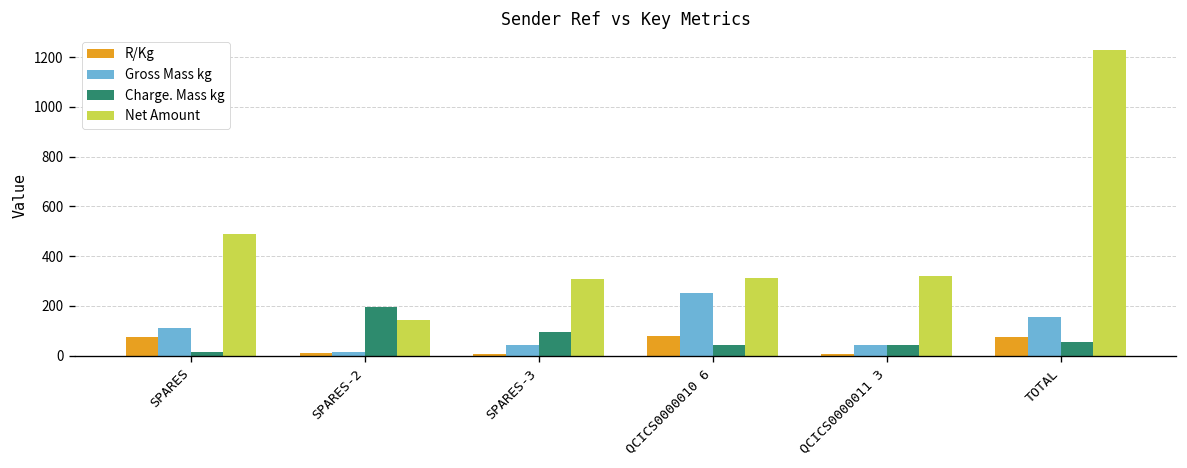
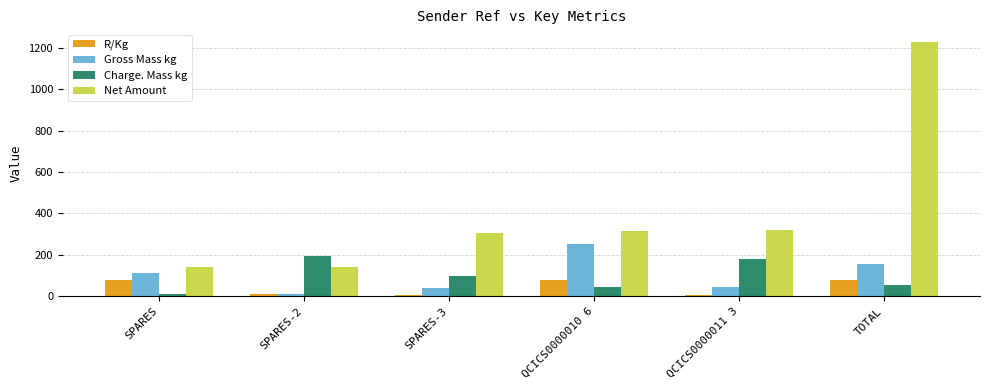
Net Amount, SPARES: 490 -> 140
Charge. Mass kg, QCICS0000011 3: 40 -> 180
